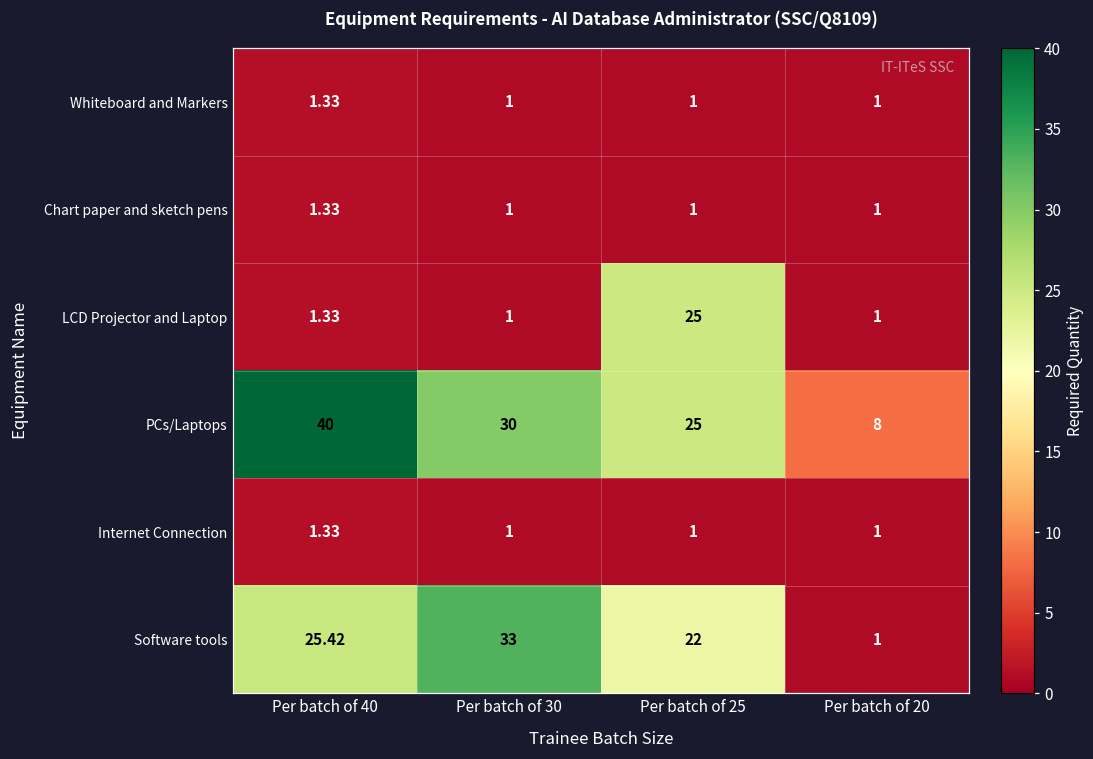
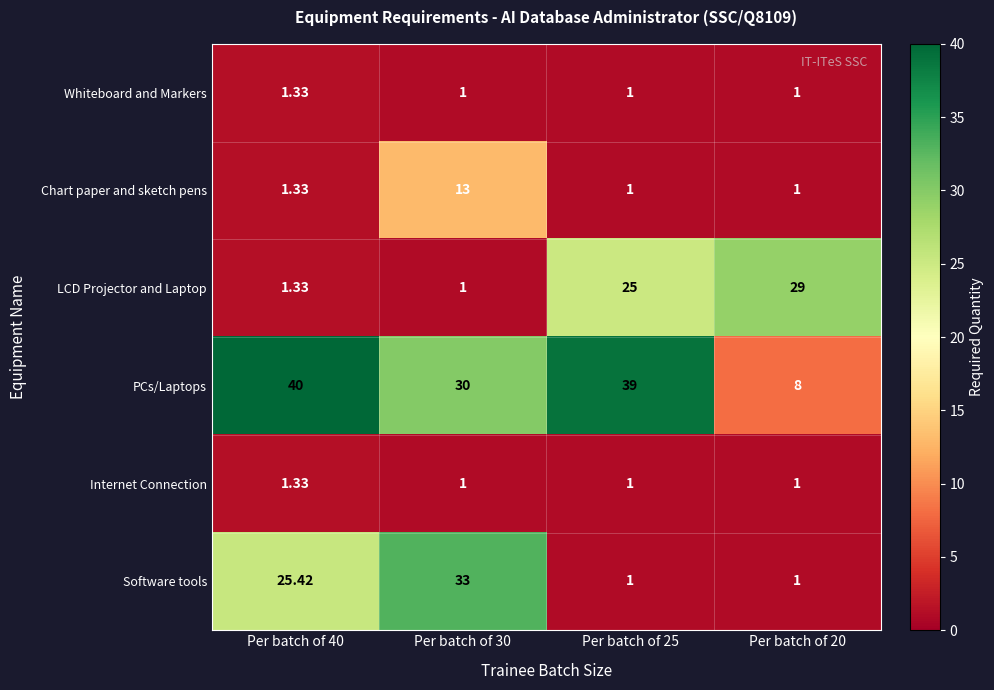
Chart paper and sketch pens, Per batch of 30: 1 -> 13
LCD Projector and Laptop, Per batch of 20: 1 -> 29
PCs/Laptops, Per batch of 25: 25 -> 39
Software tools, Per batch of 25: 22 -> 1
